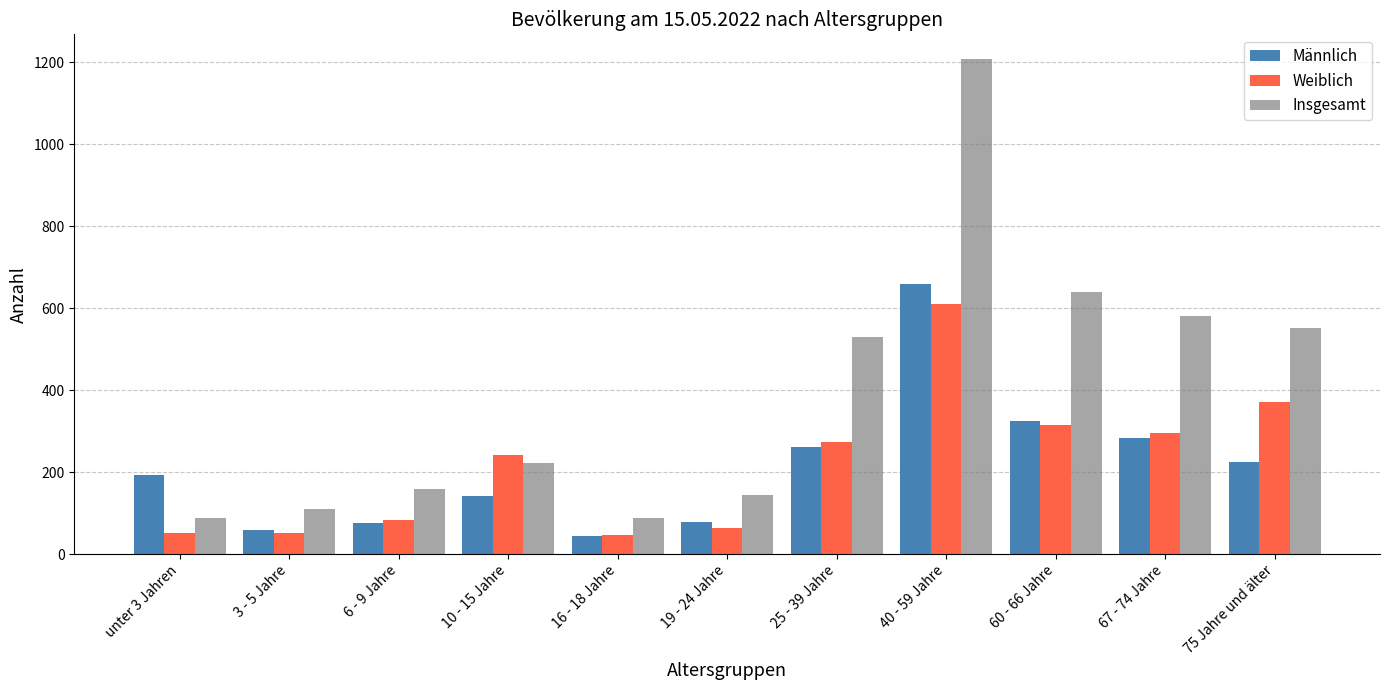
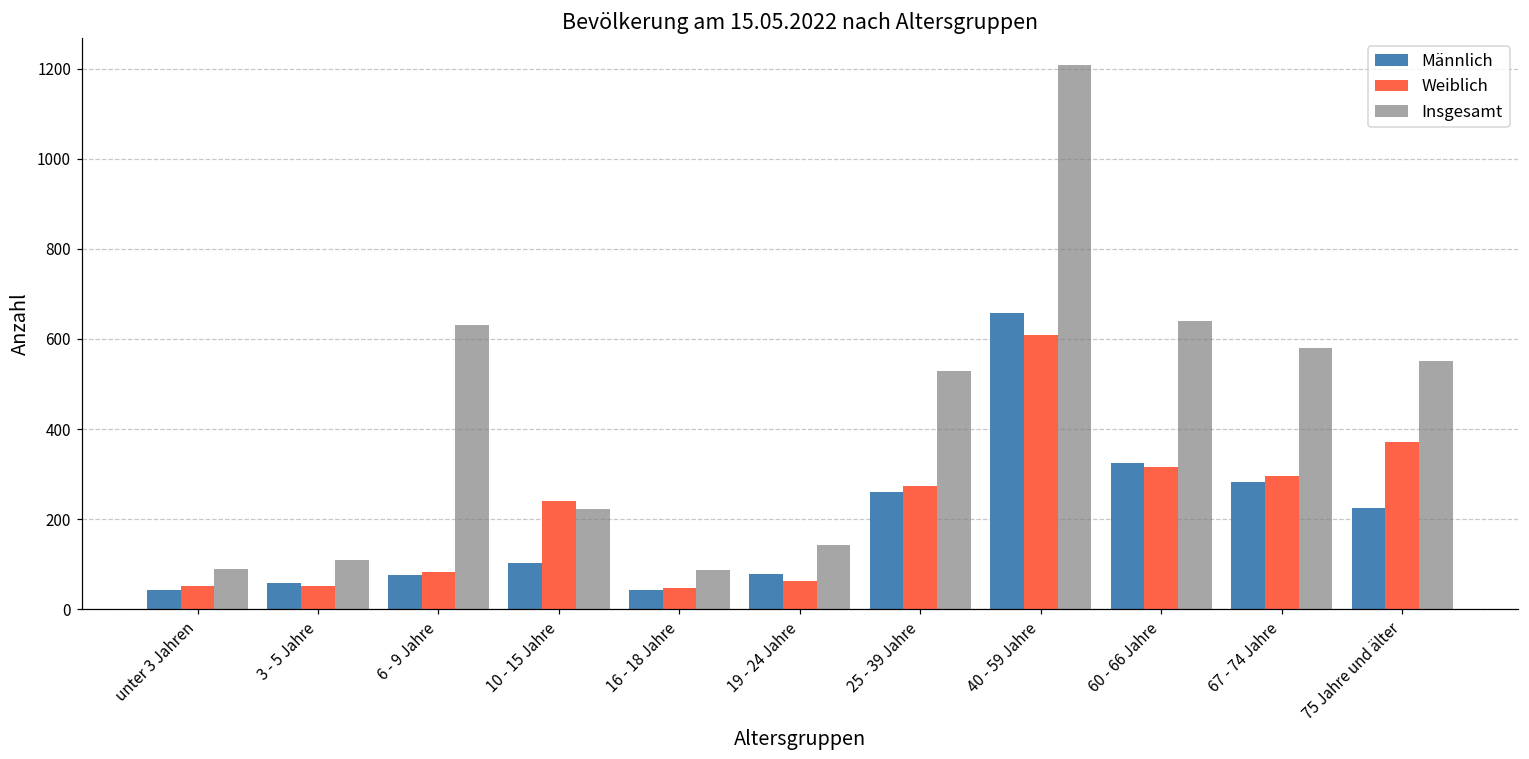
Männlich, unter 3 Jahren: 190 -> 40
Insgesamt, 6 - 9 Jahre: 160 -> 630
Männlich, 10 - 15 Jahre: 140 -> 100
